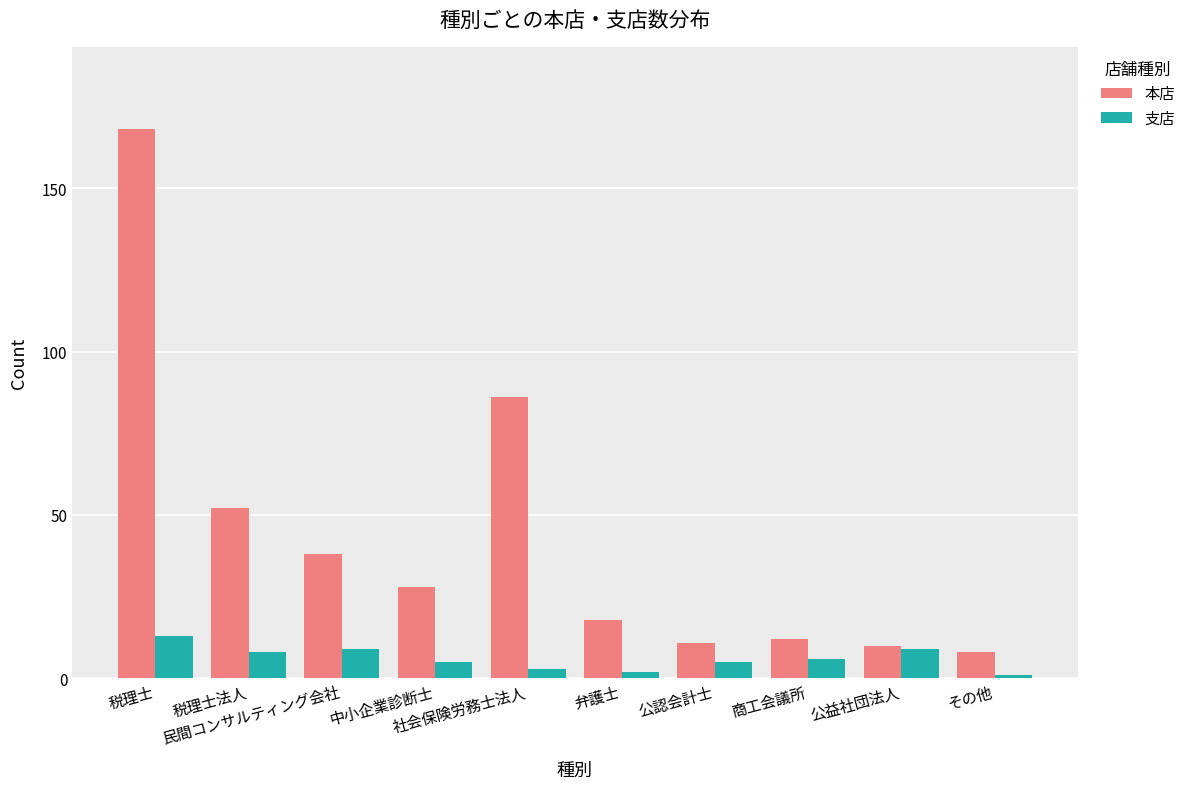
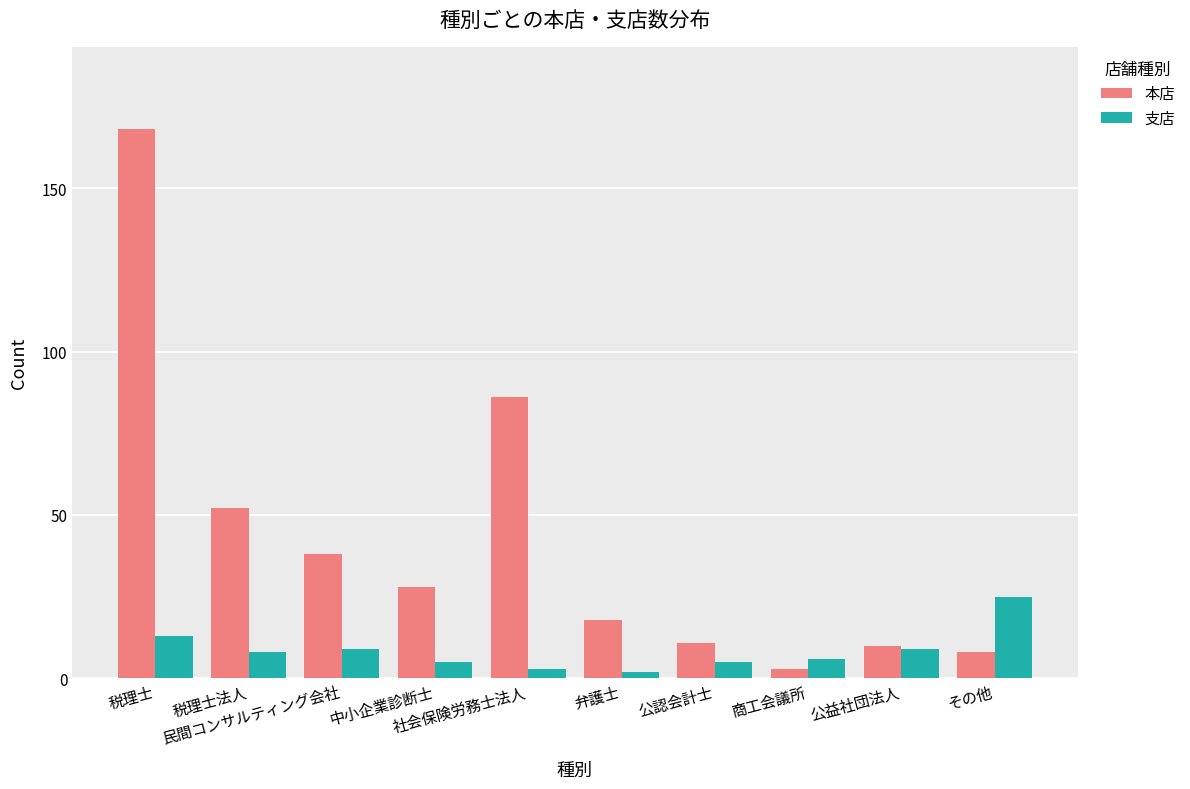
本店, 商工会議所: 12 -> 3
支店, その他: 1 -> 25
